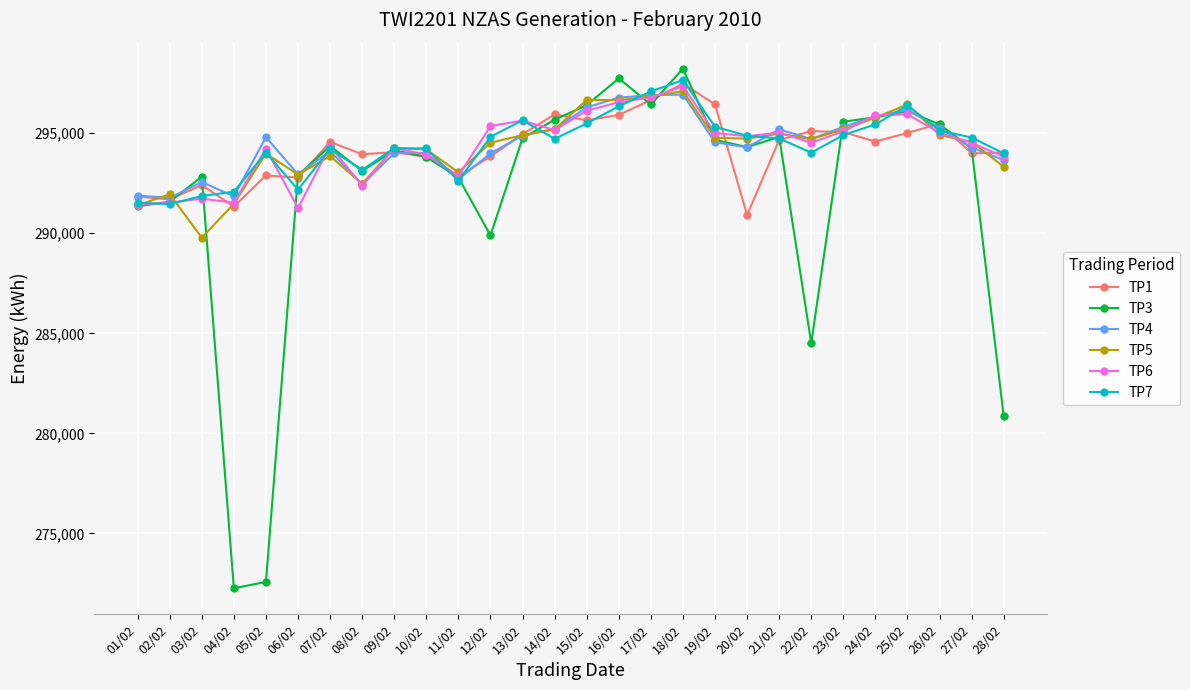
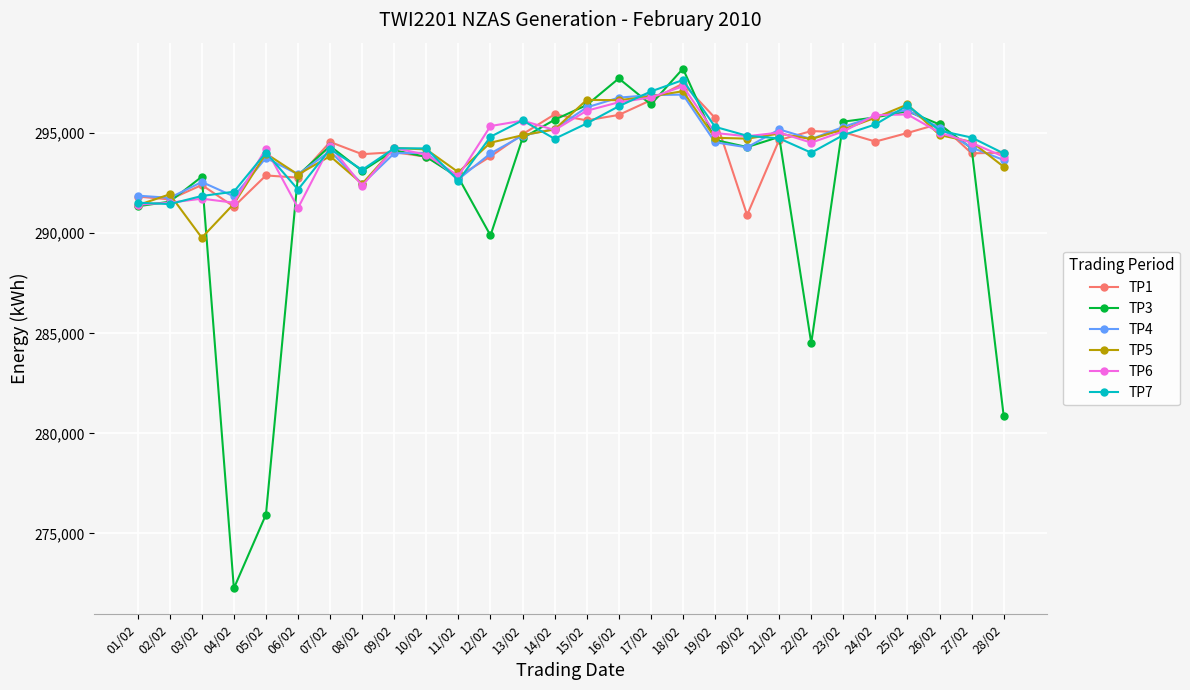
TP3, 05/02: 272,600 -> 275,900
TP4, 05/02: 294,800 -> 293,800
TP1, 19/02: 296,400 -> 295,800
